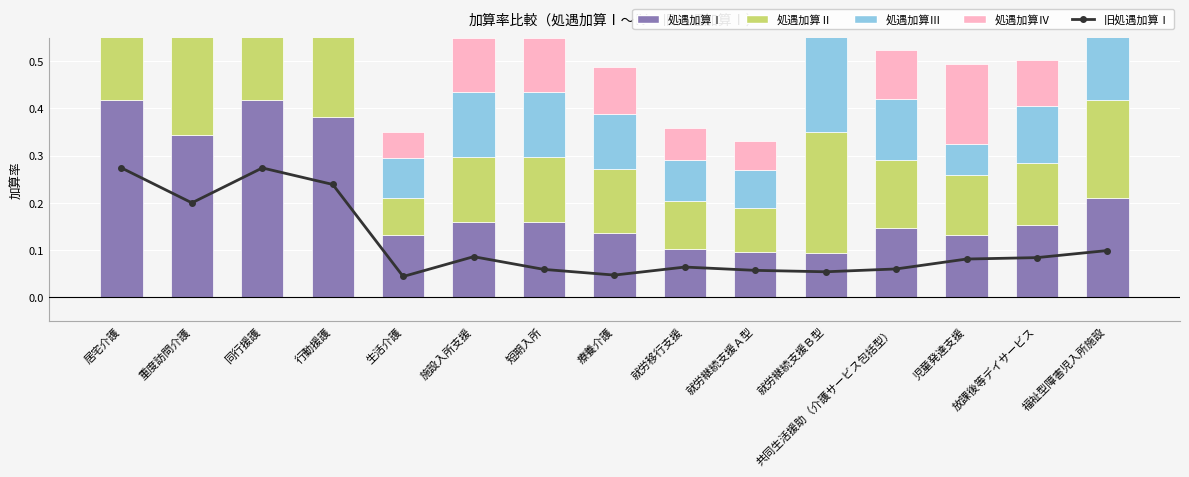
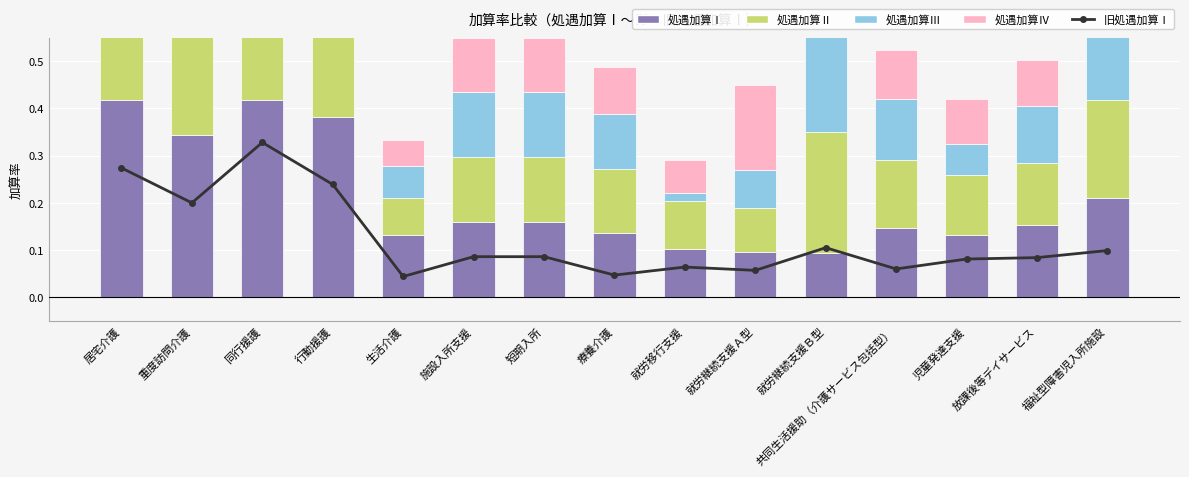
旧処遇加算Ⅰ, 同行援護: 0.27 -> 0.33
処遇加算Ⅲ, 生活介護: 0.08 -> 0.07
旧処遇加算Ⅰ, 短期入所: 0.06 -> 0.09
処遇加算Ⅲ, 就労移行支援: 0.09 -> 0.02
処遇加算Ⅳ, 就労継続支援Ａ型: 0.06 -> 0.18
旧処遇加算Ⅰ, 就労継続支援Ｂ型: 0.05 -> 0.11
処遇加算Ⅳ, 児童発達支援: 0.17 -> 0.10
